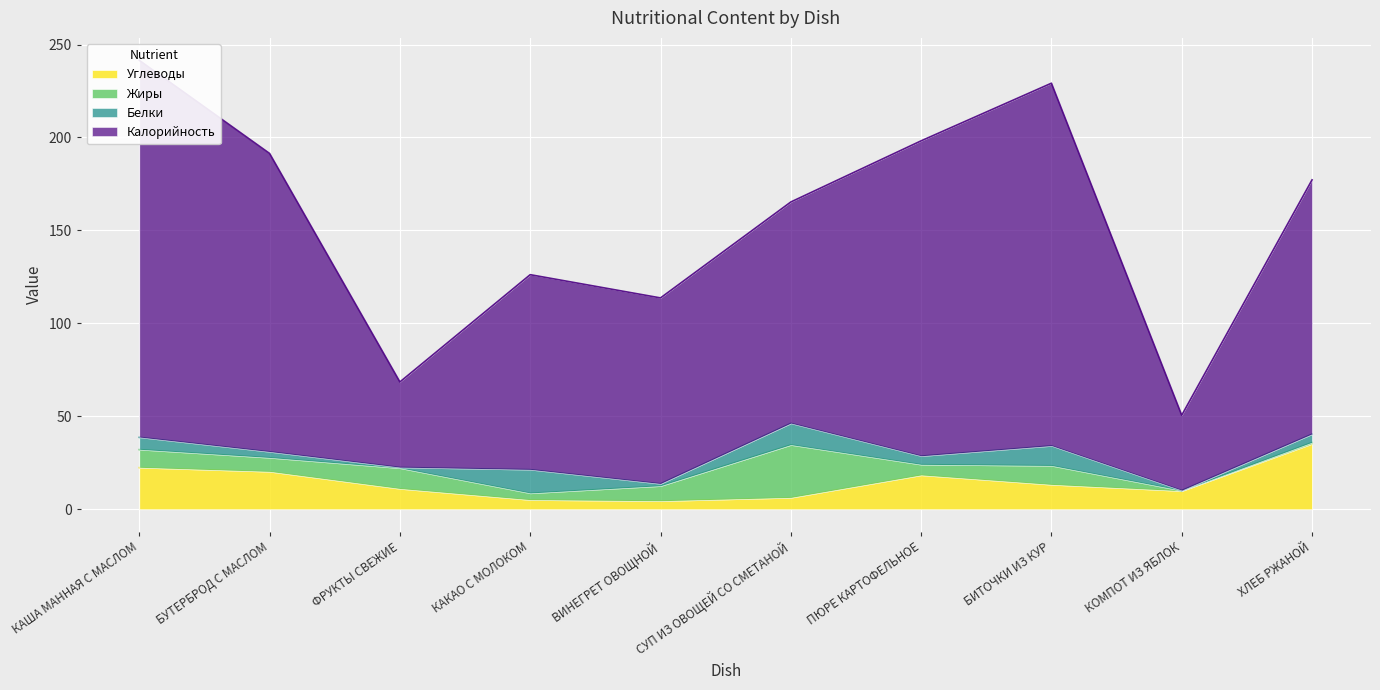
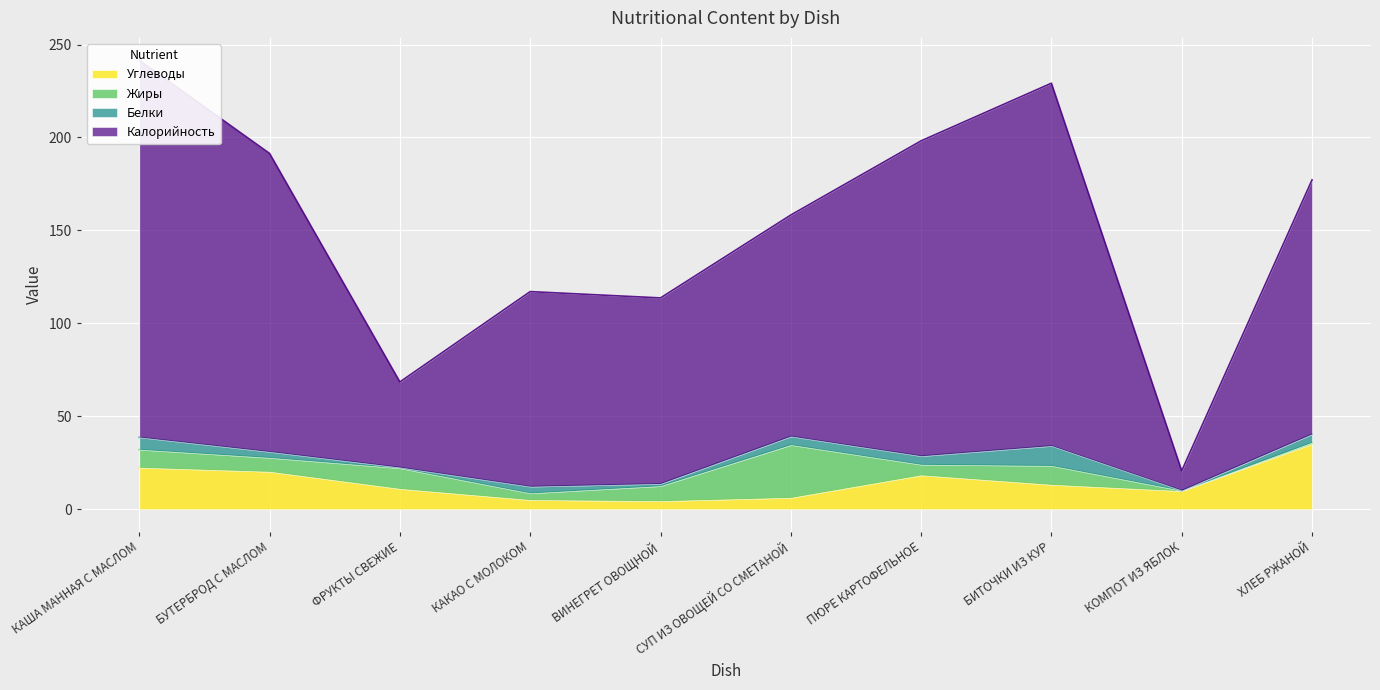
Белки, КАКАО С МОЛОКОМ: 13 -> 4
Белки, СУП ИЗ ОВОЩЕЙ СО СМЕТАНОЙ: 12 -> 5
Калорийность, КОМПОТ ИЗ ЯБЛОК: 41 -> 11
